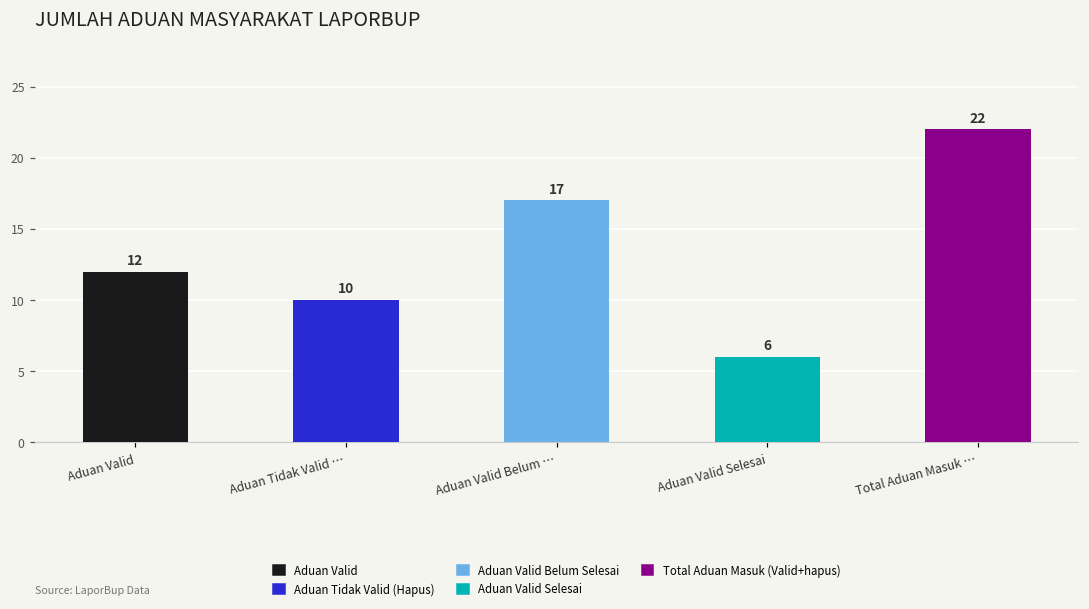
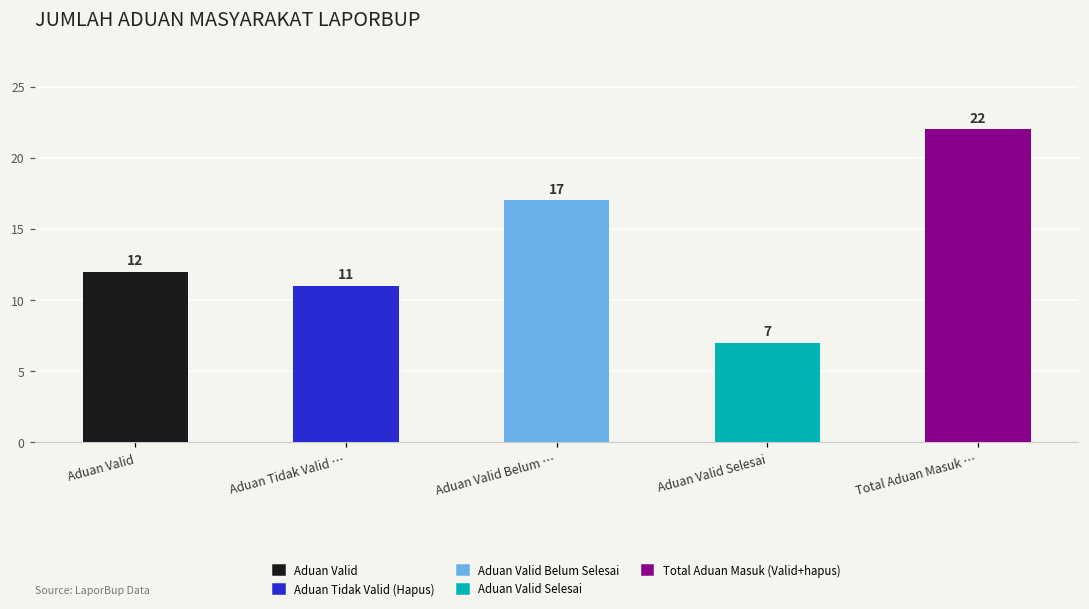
Aduan Tidak Valid …: 10 -> 11
Aduan Valid Selesai: 6 -> 7
